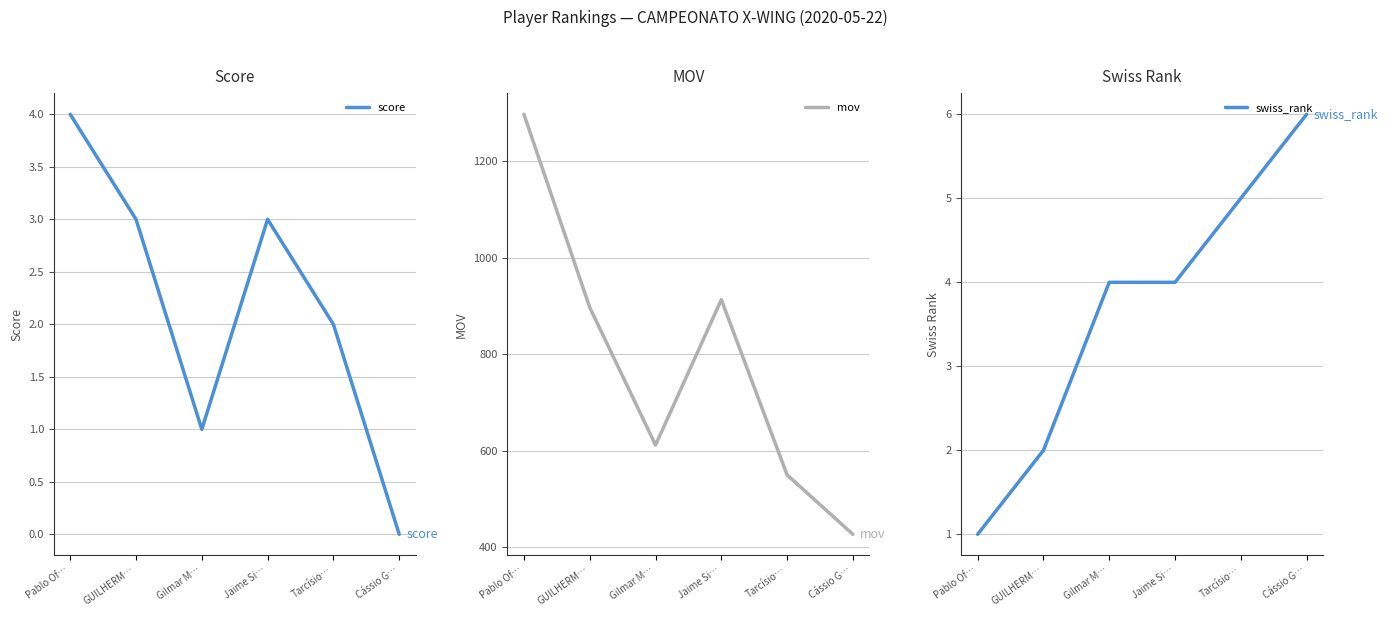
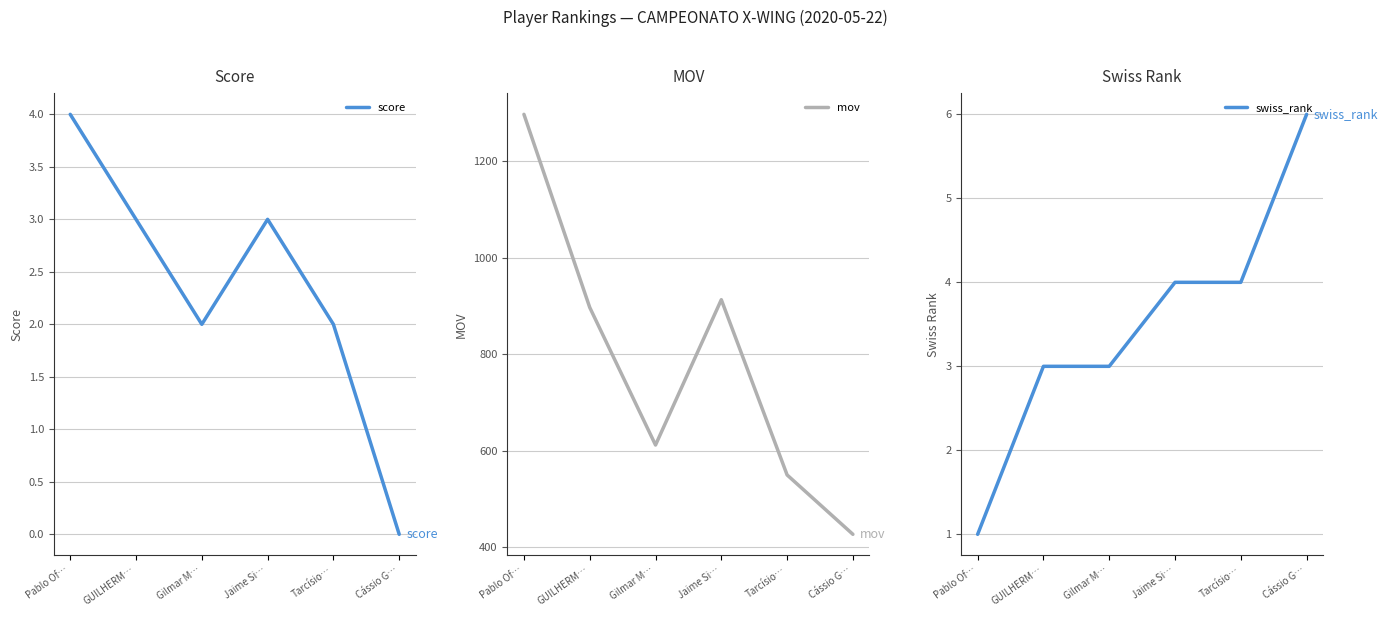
Score, Gilmar M…: 1 -> 2
Swiss Rank, GUILHERM…: 2 -> 3
Swiss Rank, Gilmar M…: 4 -> 3
Swiss Rank, Tarcísio…: 5 -> 4
